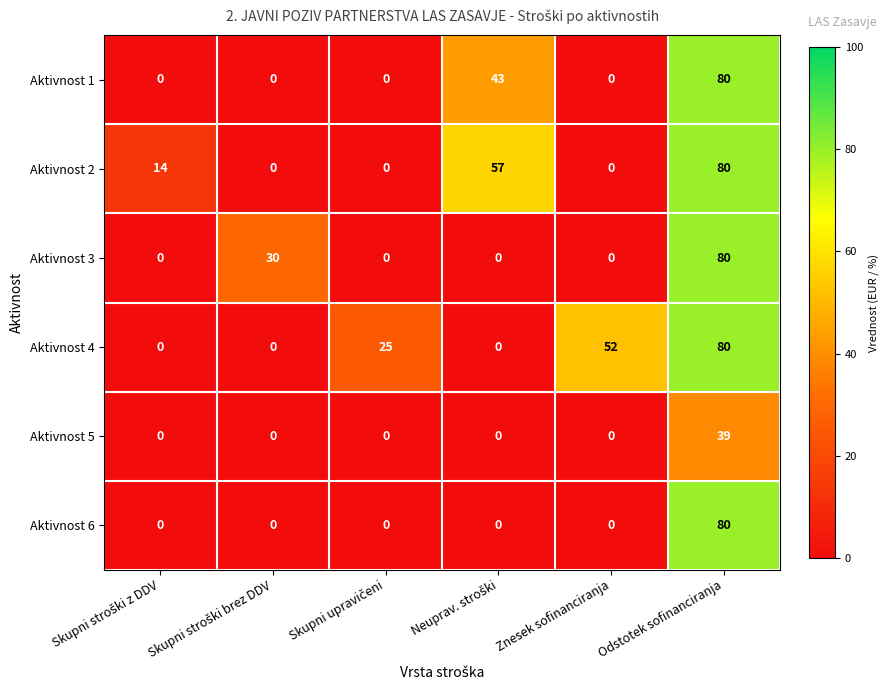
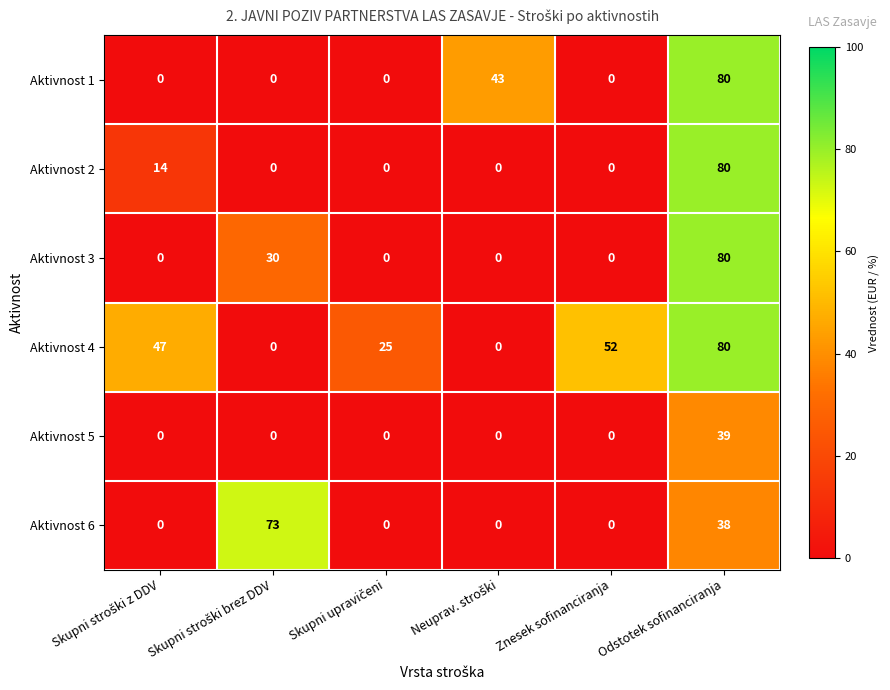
Aktivnost 2, Neuprav. stroški: 57 -> 0
Aktivnost 4, Skupni stroški z DDV: 0 -> 47
Aktivnost 6, Skupni stroški brez DDV: 0 -> 73
Aktivnost 6, Odstotek sofinanciranja: 80 -> 38
